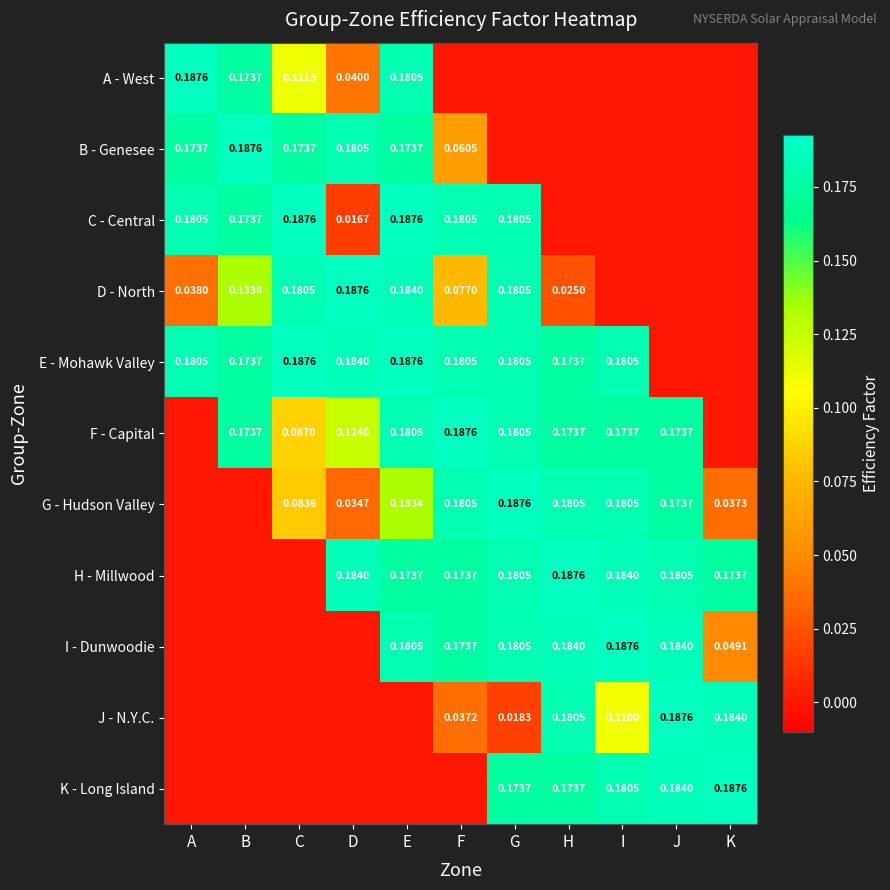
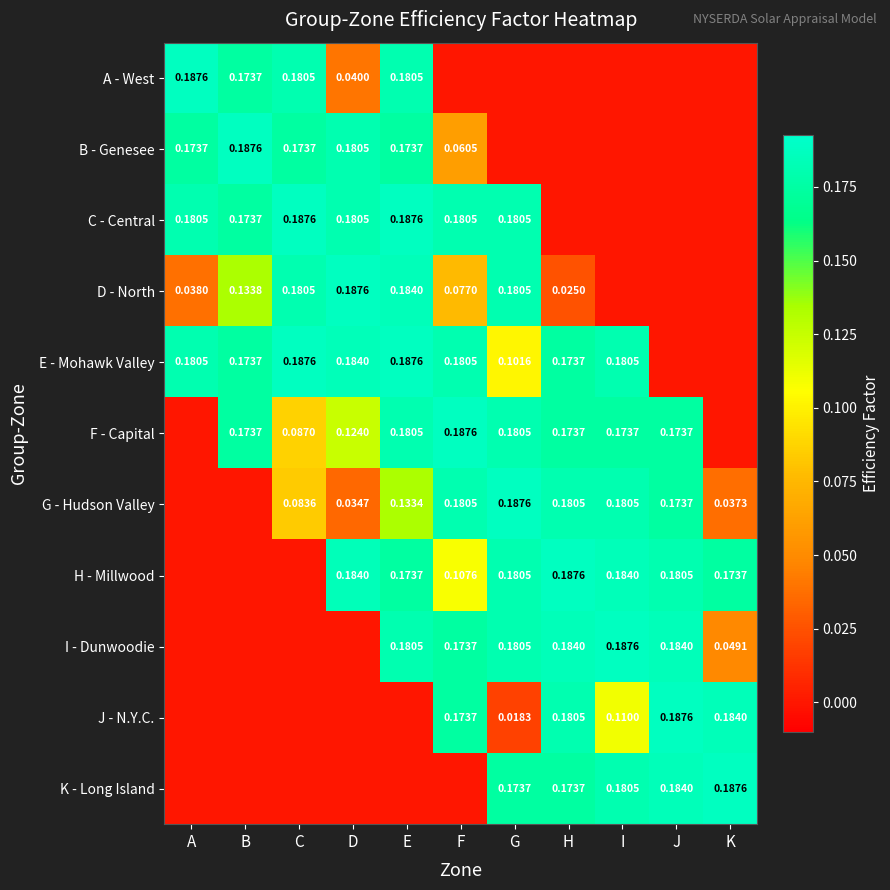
A - West, C: 0.1115 -> 0.1805
C - Central, D: 0.0167 -> 0.1805
E - Mohawk Valley, G: 0.1805 -> 0.1016
H - Millwood, F: 0.1737 -> 0.1076
J - N.Y.C., F: 0.0372 -> 0.1737
